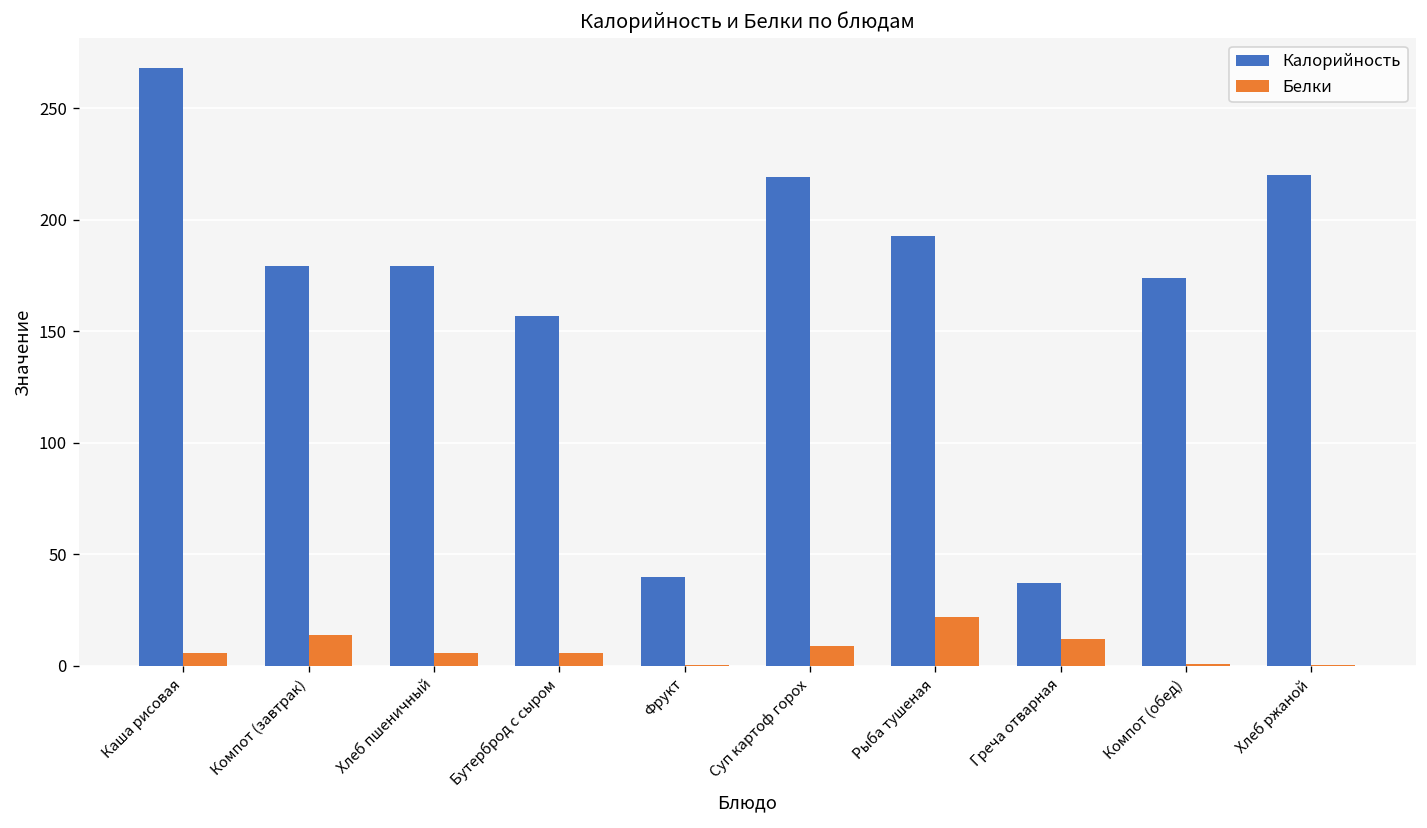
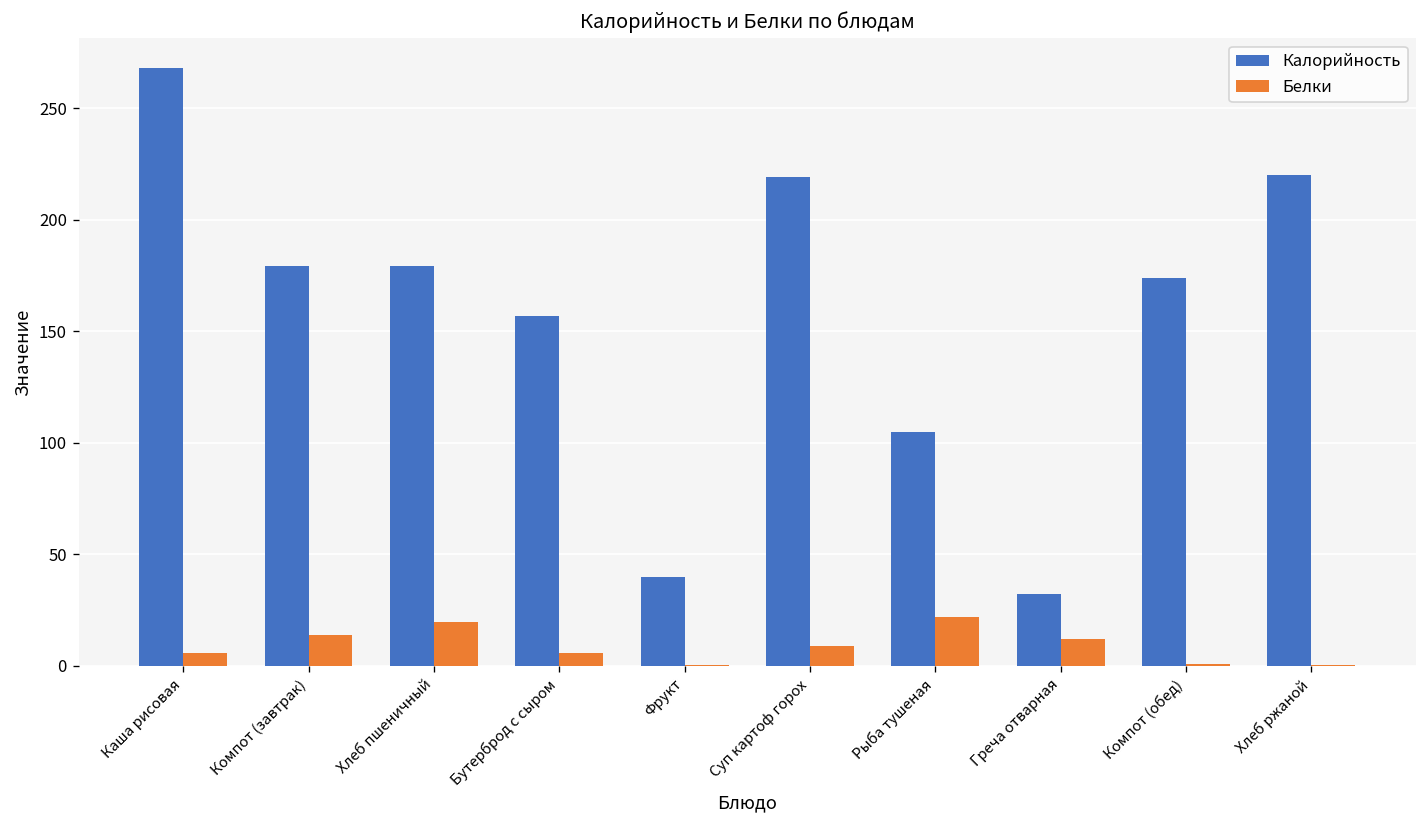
Белки, Хлеб пшеничный: 6 -> 20
Калорийность, Рыба тушеная: 193 -> 105
Калорийность, Греча отварная: 37 -> 32
